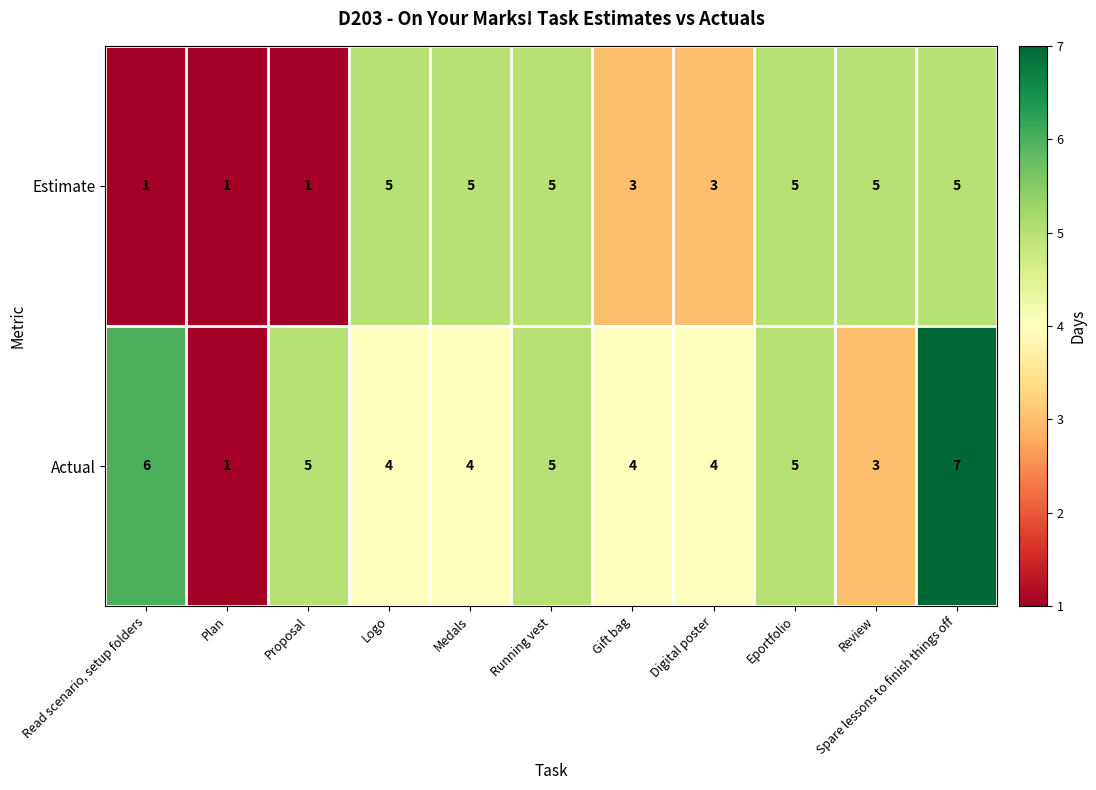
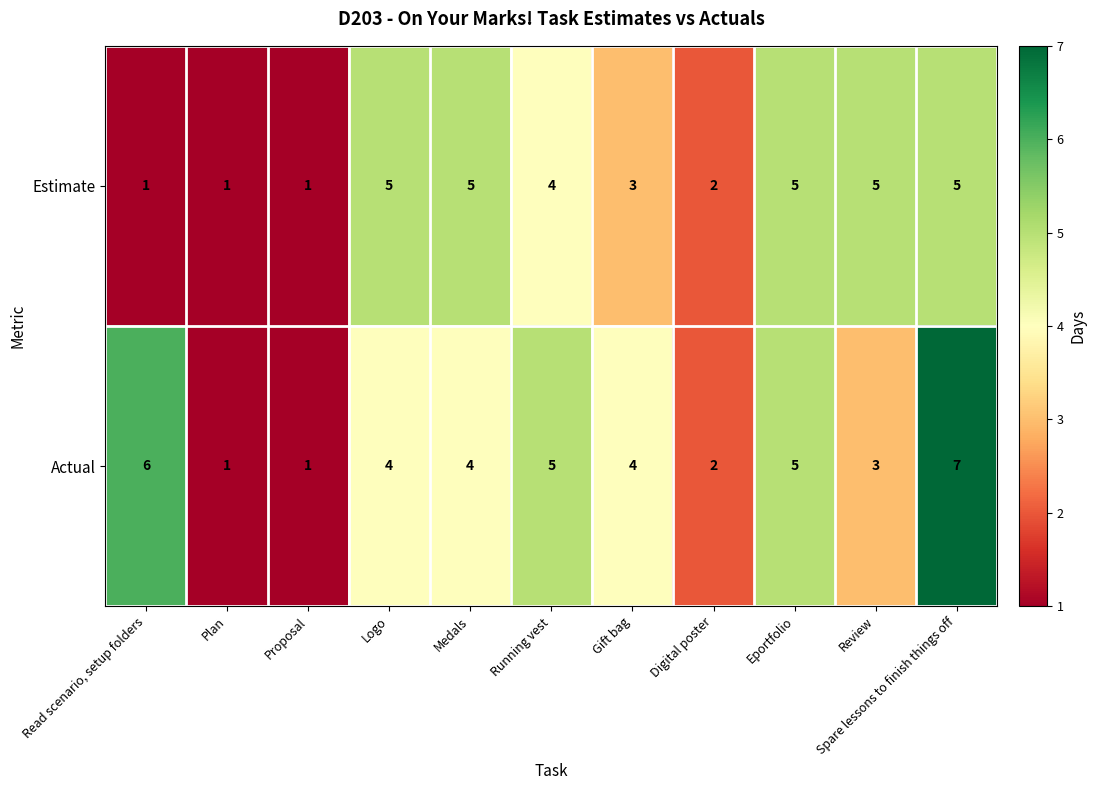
Estimate, Running vest: 5 -> 4
Estimate, Digital poster: 3 -> 2
Actual, Proposal: 5 -> 1
Actual, Digital poster: 4 -> 2
